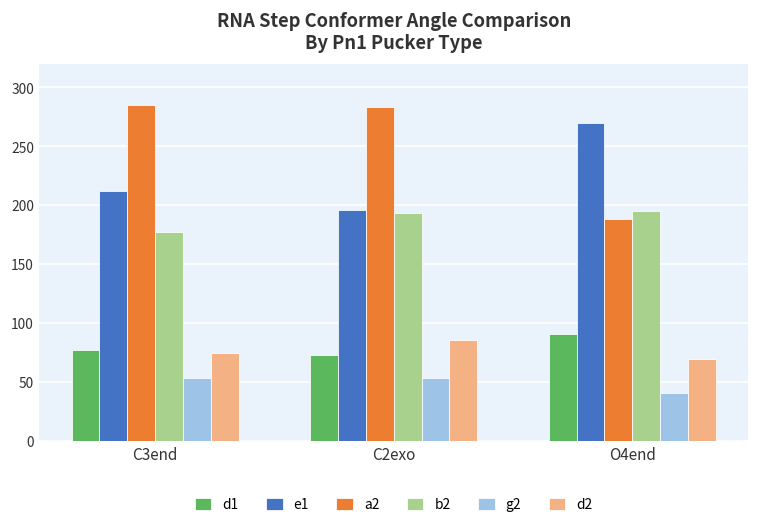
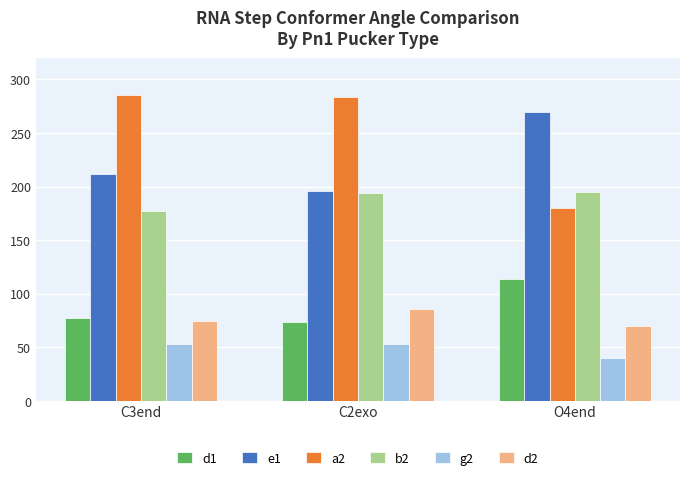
d1, O4end: 91 -> 114
a2, O4end: 188 -> 180
